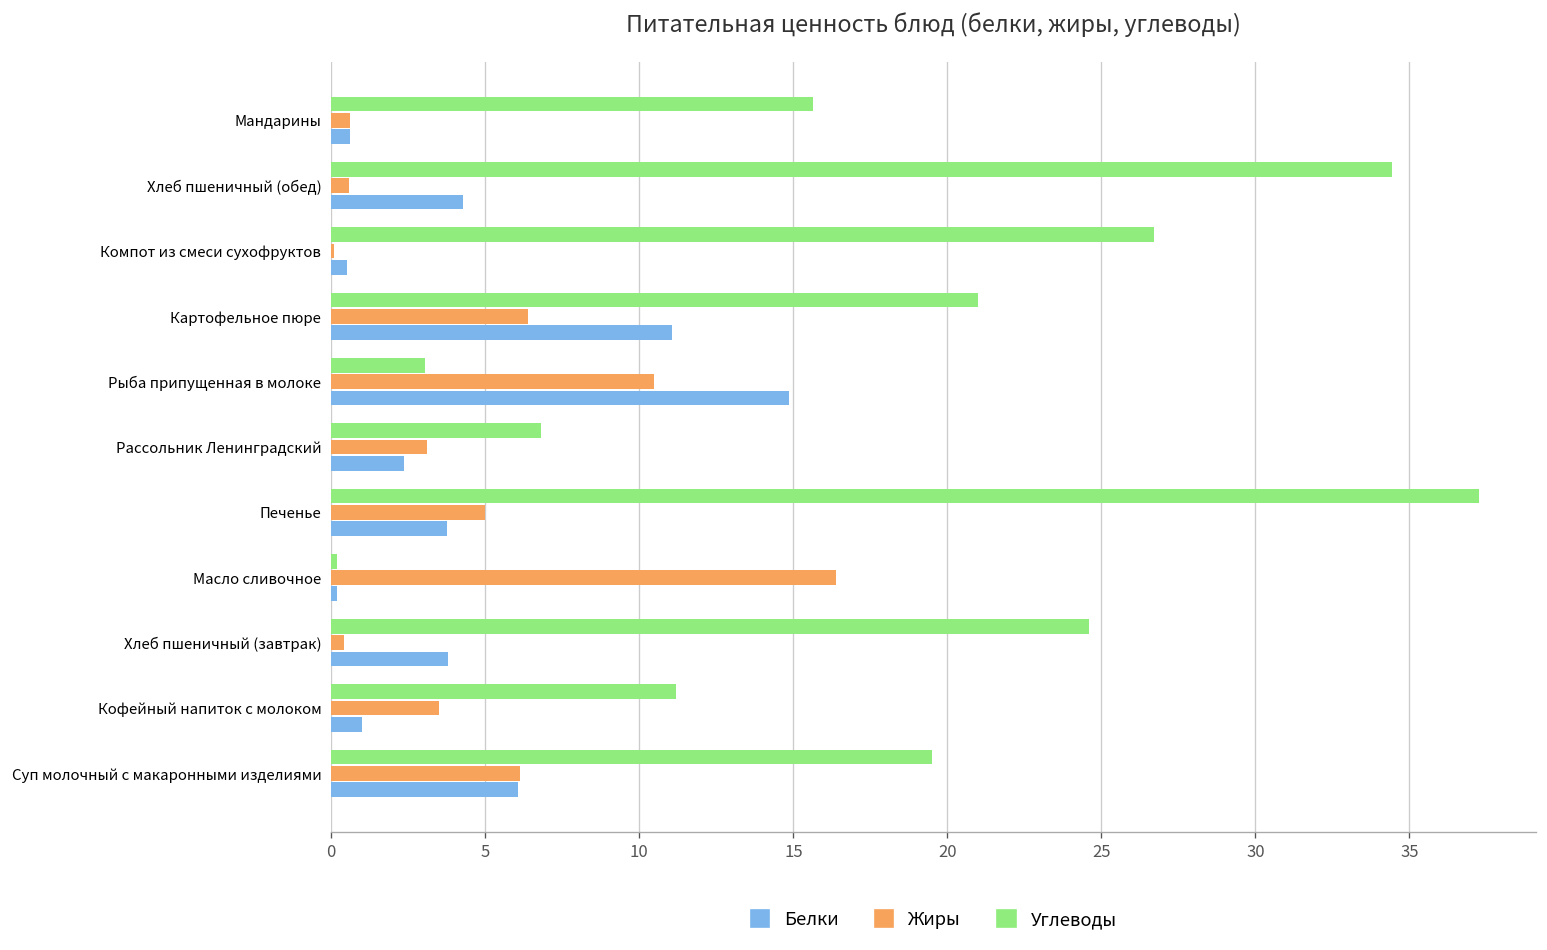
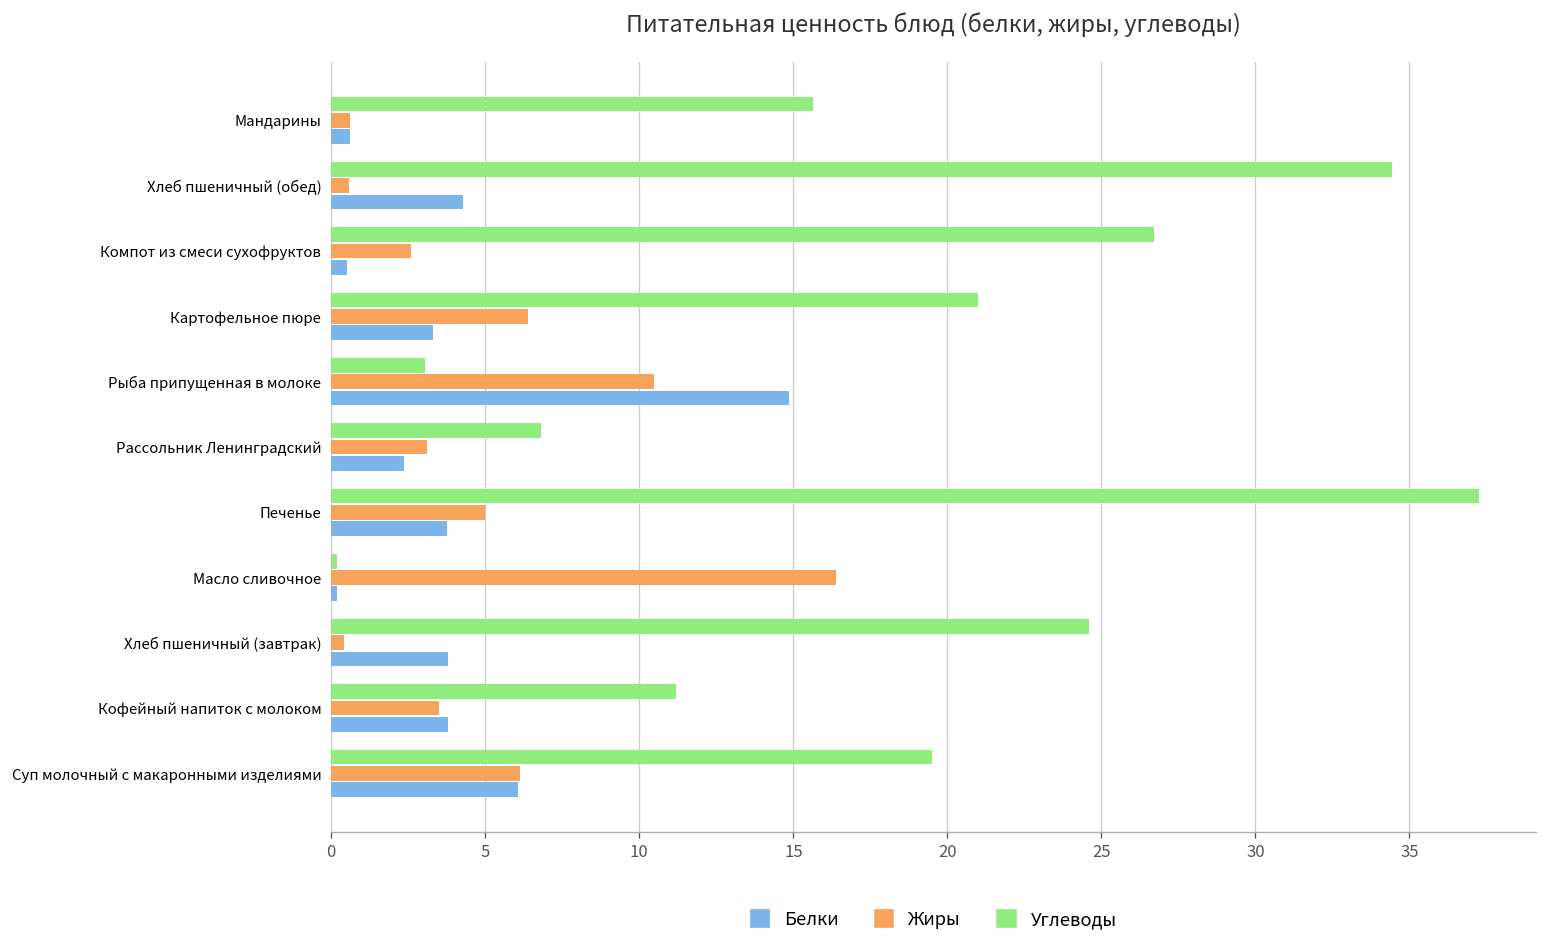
Жиры, Компот из смеси сухофруктов: 0.1 -> 2.6
Белки, Картофельное пюре: 11.1 -> 3.3
Белки, Кофейный напиток с молоком: 1.0 -> 3.8
